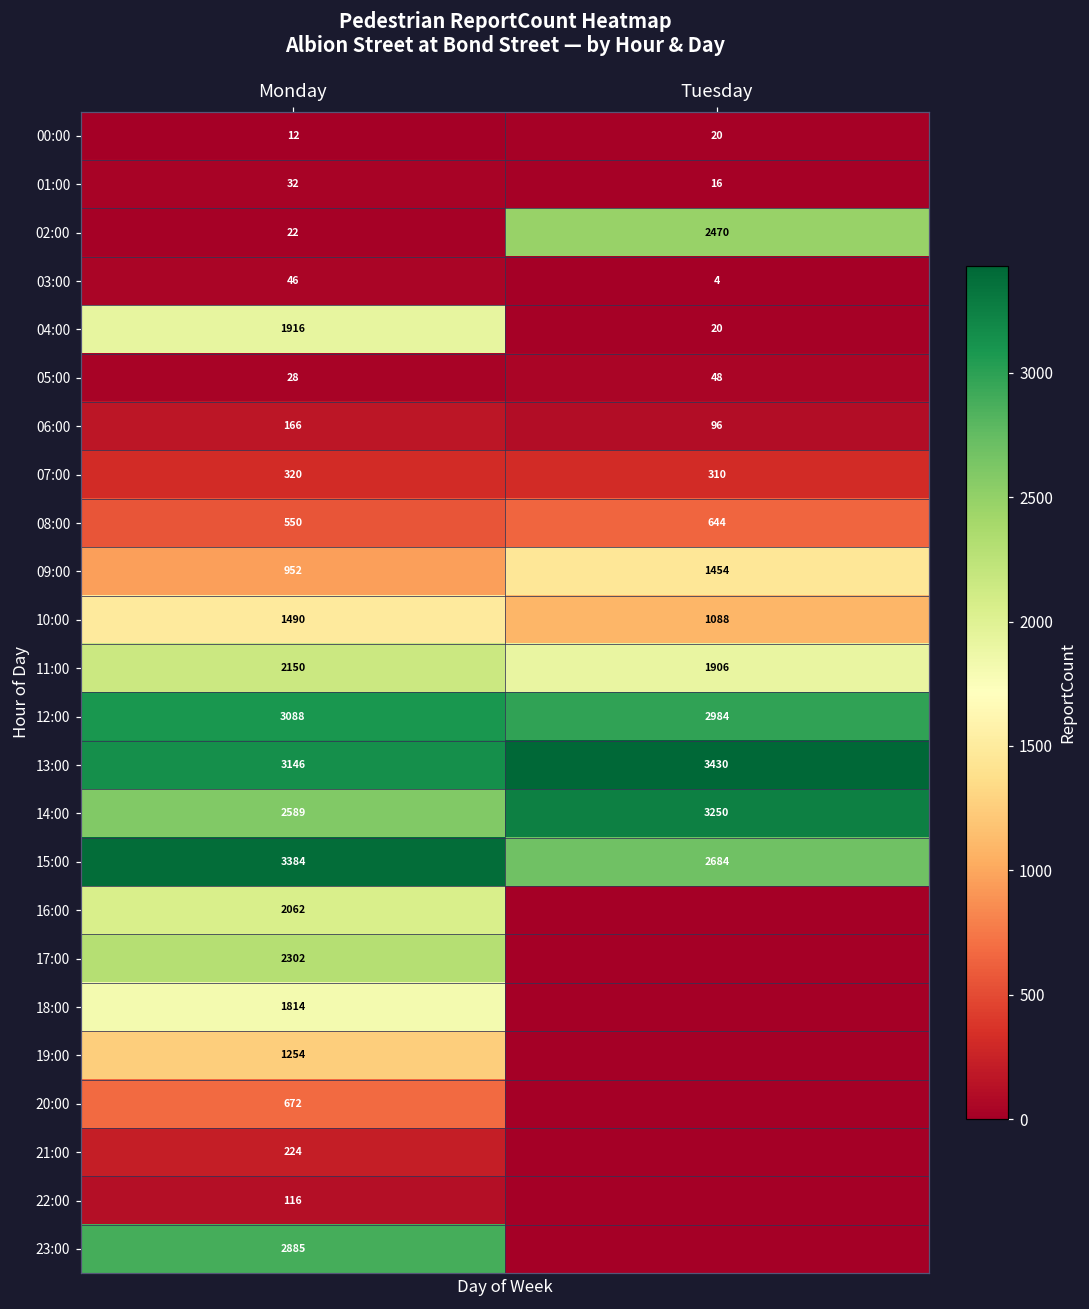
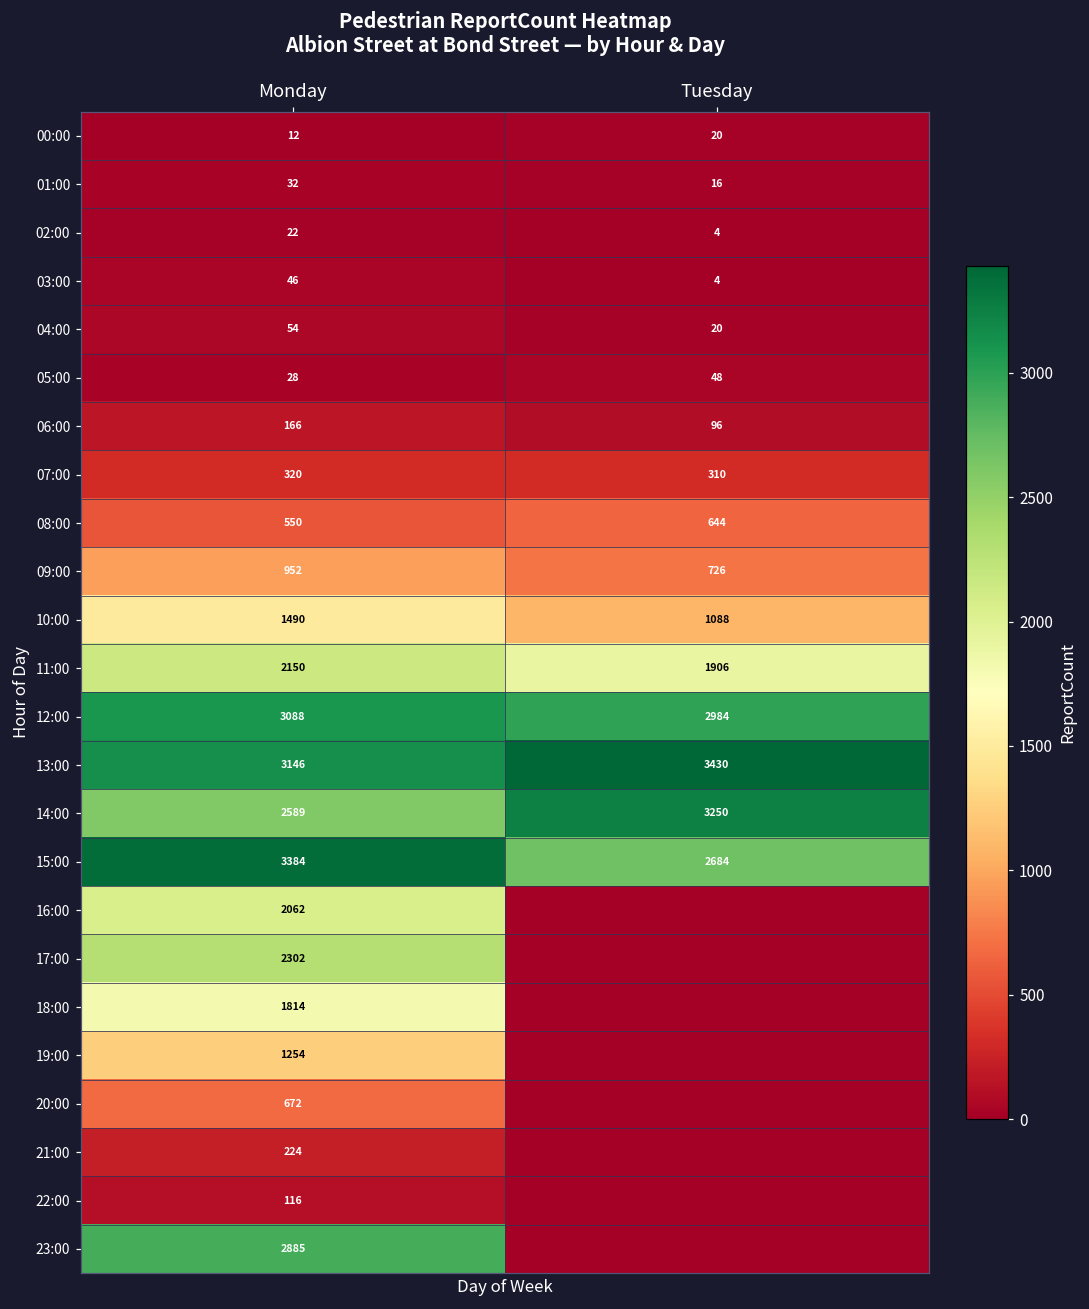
02:00, Tuesday: 2470 -> 4
04:00, Monday: 1916 -> 54
09:00, Tuesday: 1454 -> 726
